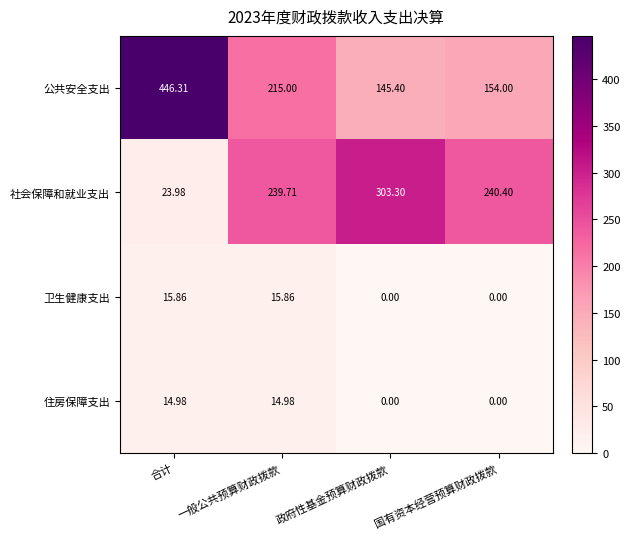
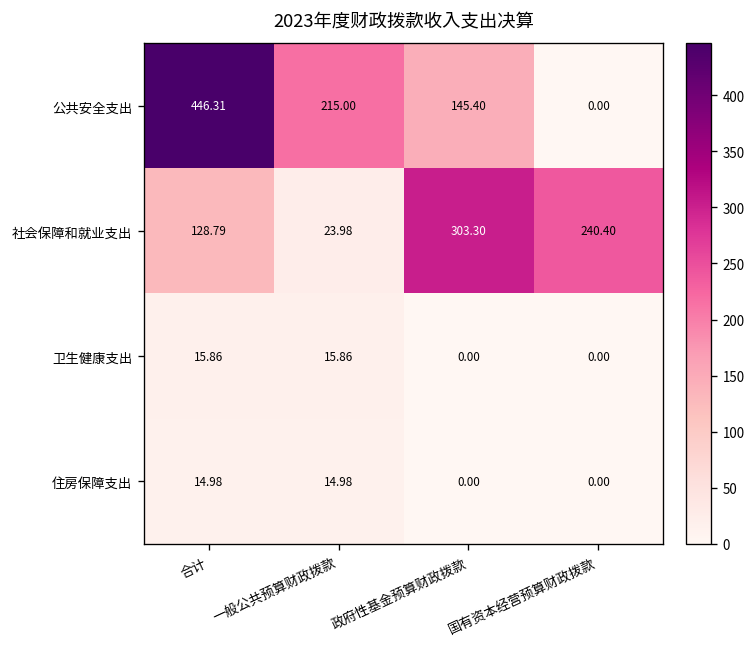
公共安全支出, 国有资本经营预算财政拨款: 154.00 -> 0.00
社会保障和就业支出, 合计: 23.98 -> 128.79
社会保障和就业支出, 一般公共预算财政拨款: 239.71 -> 23.98
